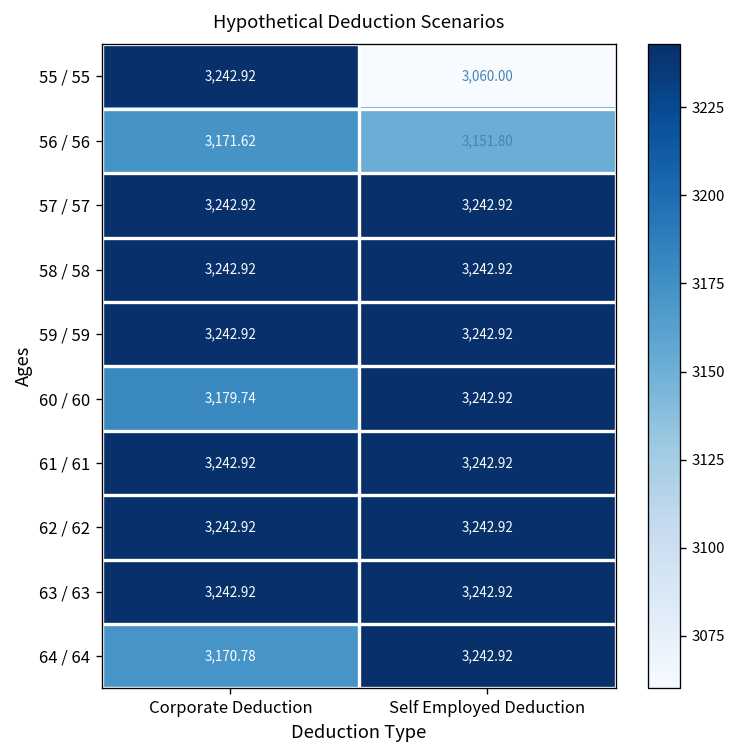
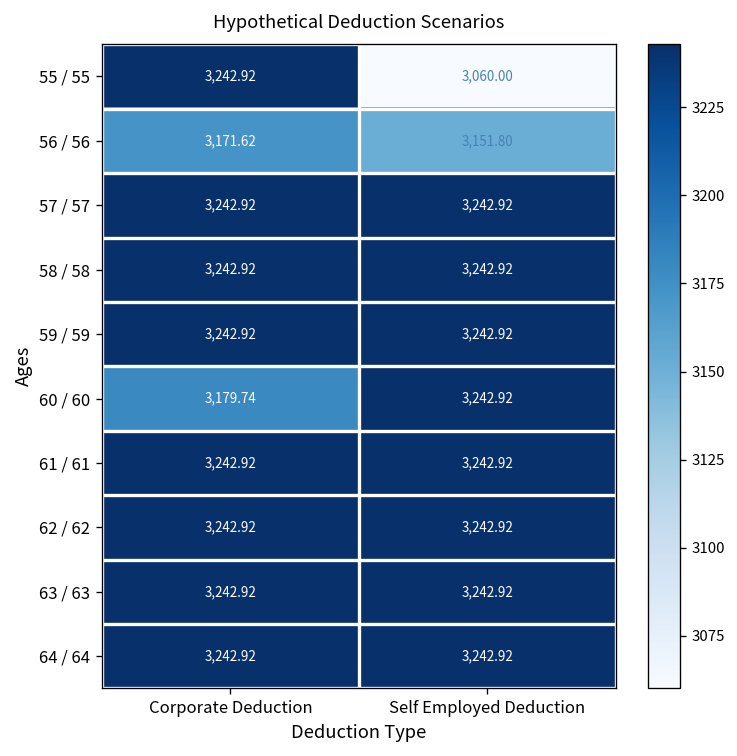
64 / 64, Corporate Deduction: 3,170.78 -> 3,242.92
